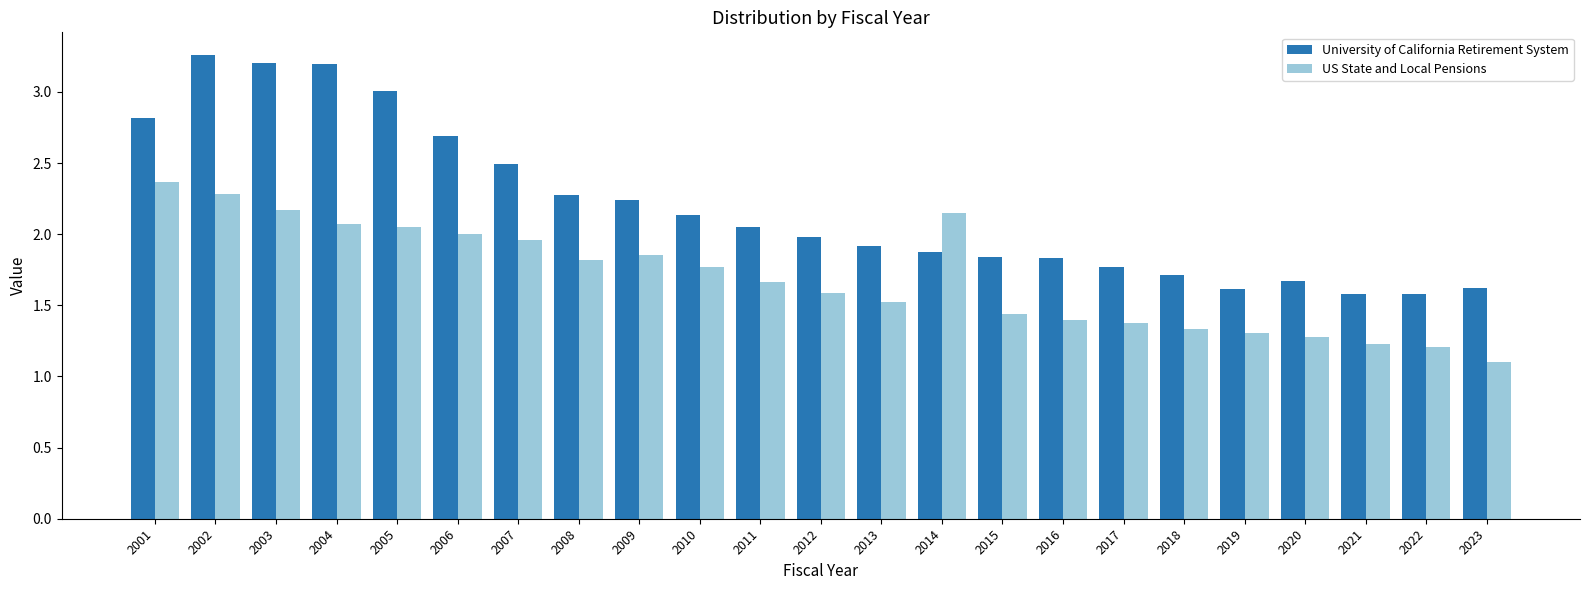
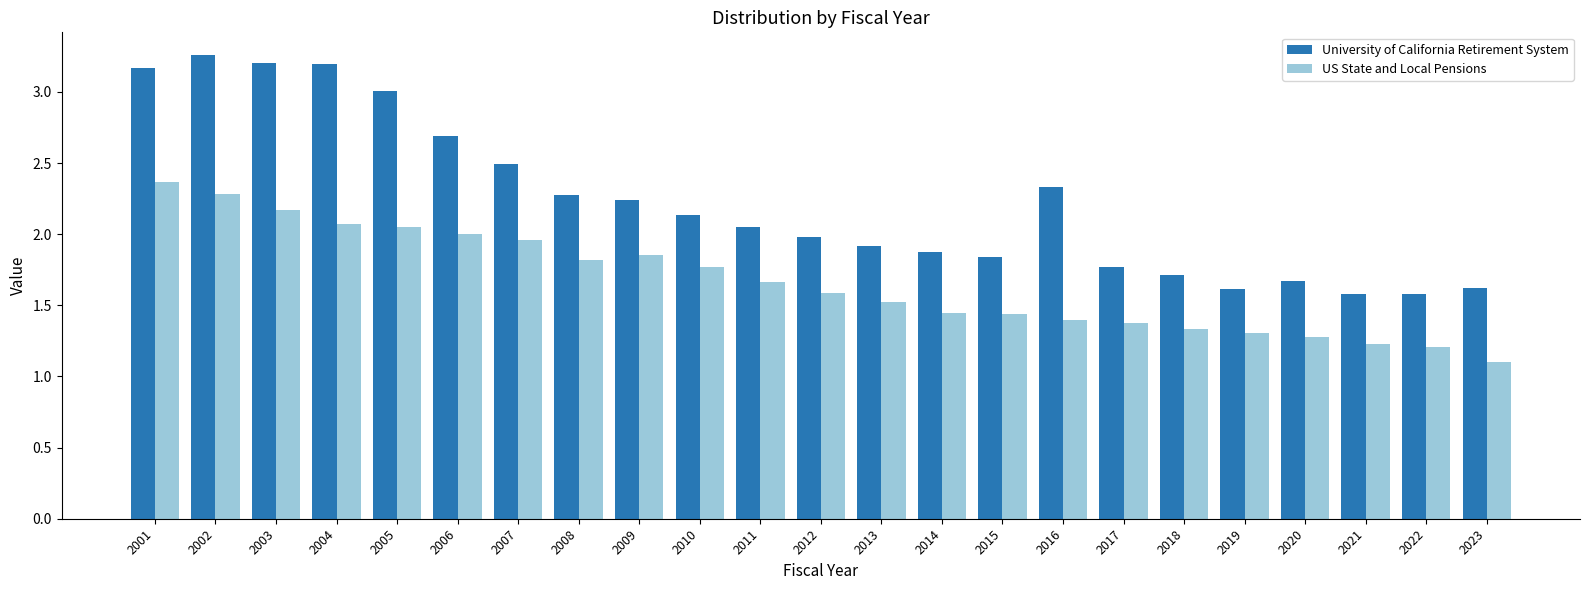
University of California Retirement System, 2001: 2.82 -> 3.17
US State and Local Pensions, 2014: 2.15 -> 1.45
University of California Retirement System, 2016: 1.83 -> 2.33
